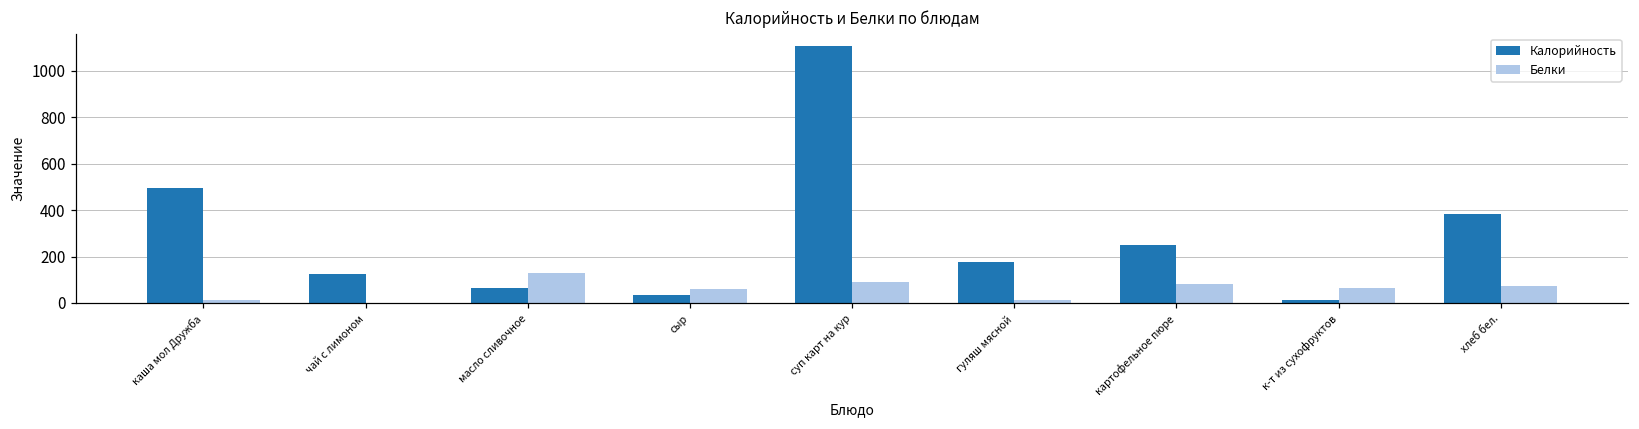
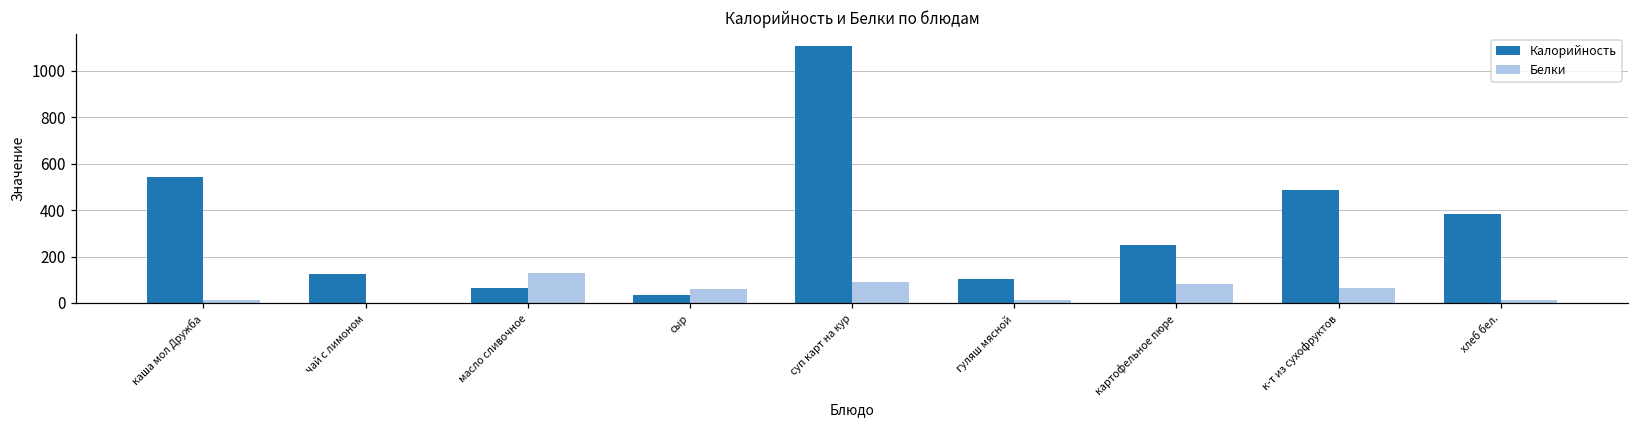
Калорийность, каша мол Дружба: 500 -> 540
Калорийность, гуляш мясной: 180 -> 100
Калорийность, к-т из сухофруктов: 10 -> 490
Белки, хлеб бел.: 70 -> 10
